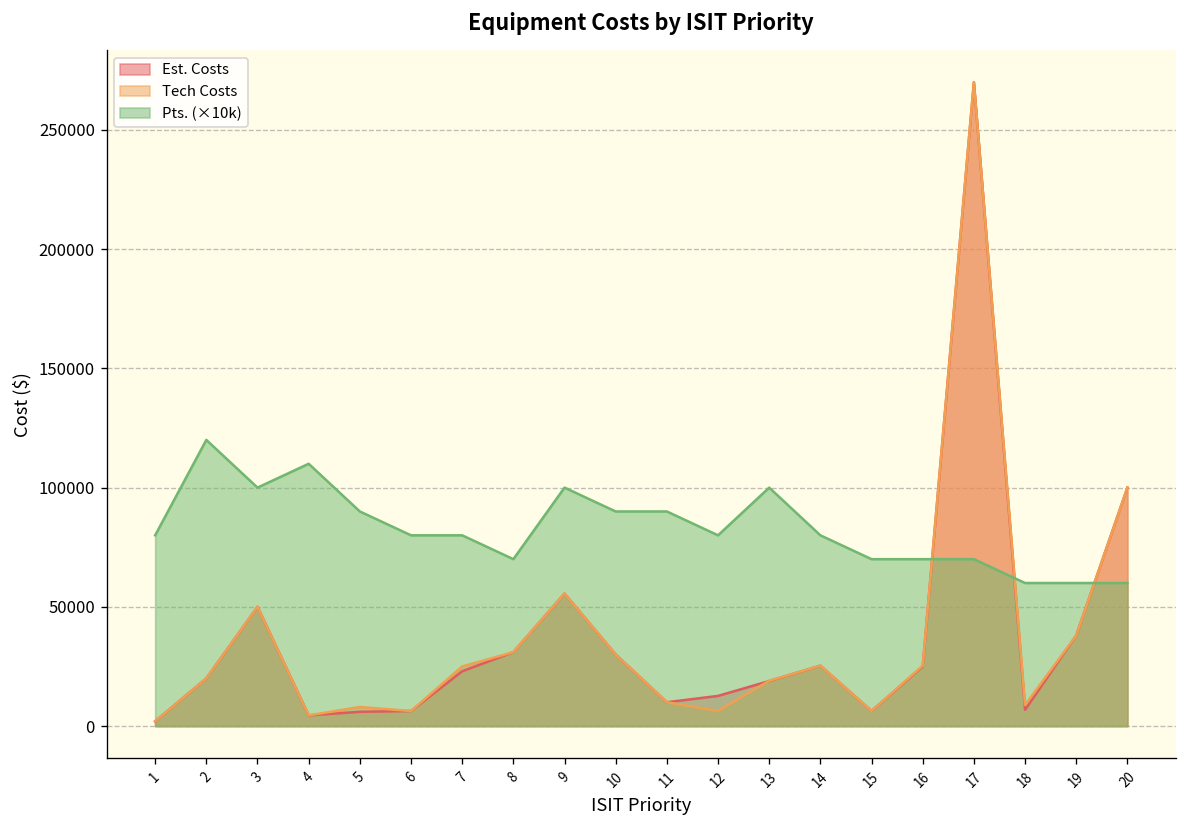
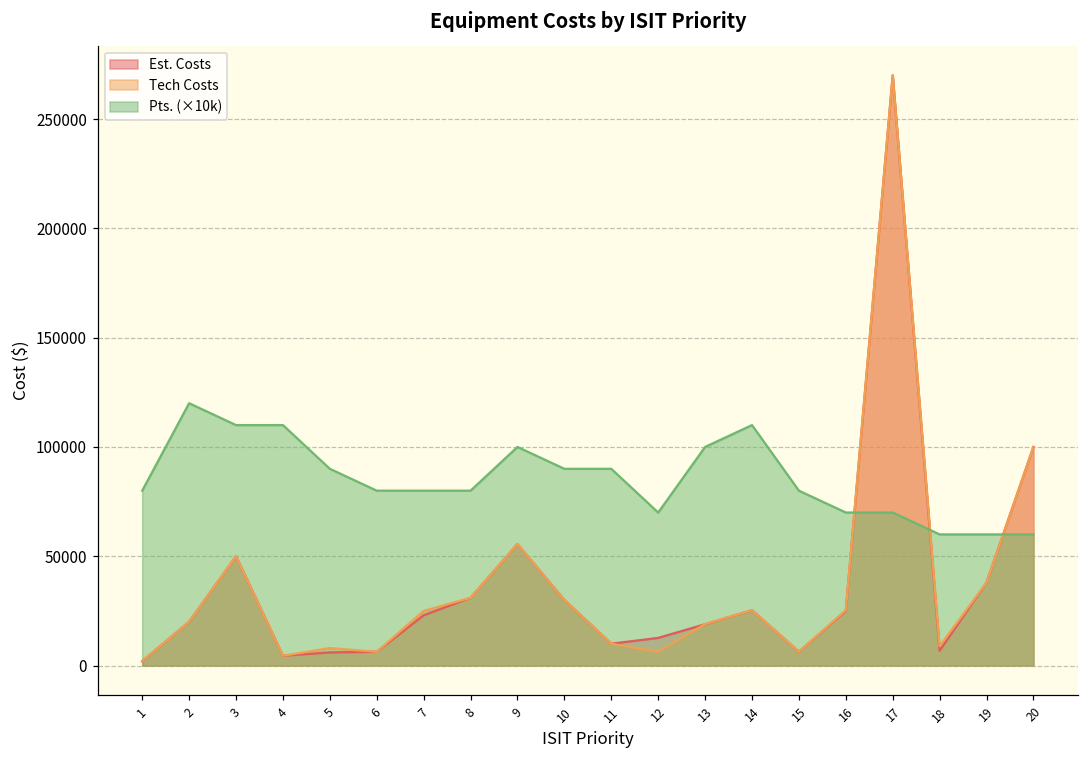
Pts. (×10k), 3: 100000 -> 110000
Pts. (×10k), 8: 70000 -> 80000
Pts. (×10k), 12: 80000 -> 70000
Pts. (×10k), 14: 80000 -> 110000
Pts. (×10k), 15: 70000 -> 80000
